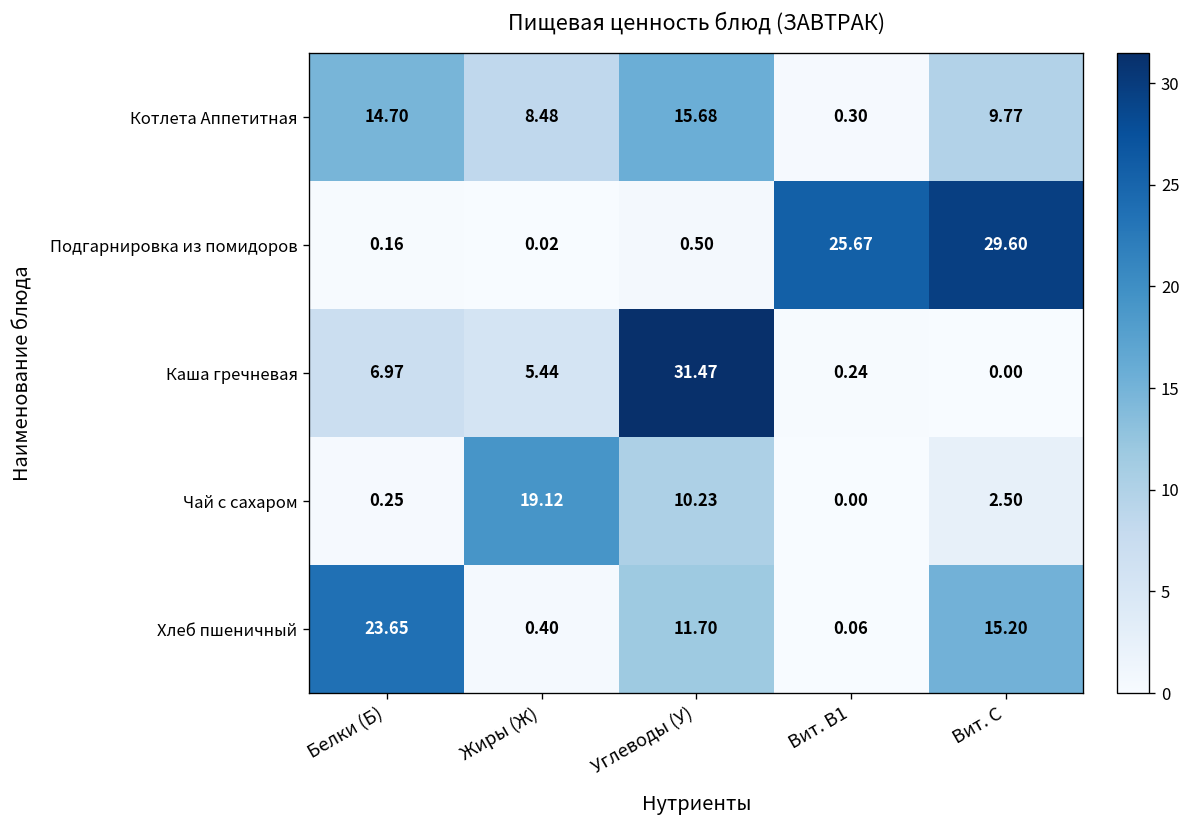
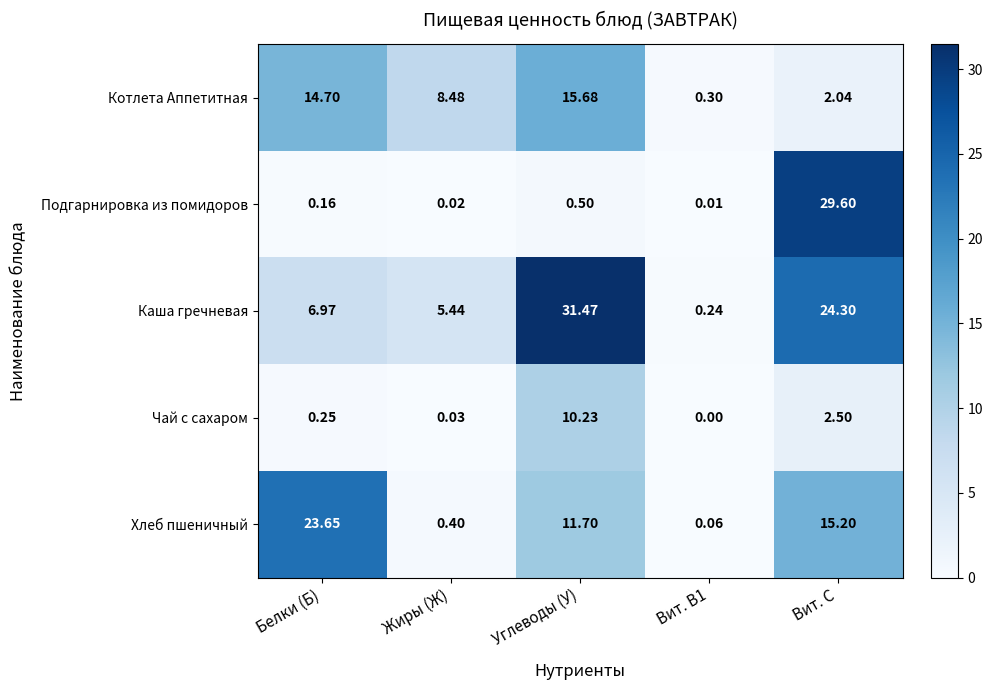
Котлета Аппетитная, Вит. С: 9.77 -> 2.04
Подгарнировка из помидоров, Вит. В1: 25.67 -> 0.01
Каша гречневая, Вит. С: 0.00 -> 24.30
Чай с сахаром, Жиры (Ж): 19.12 -> 0.03
